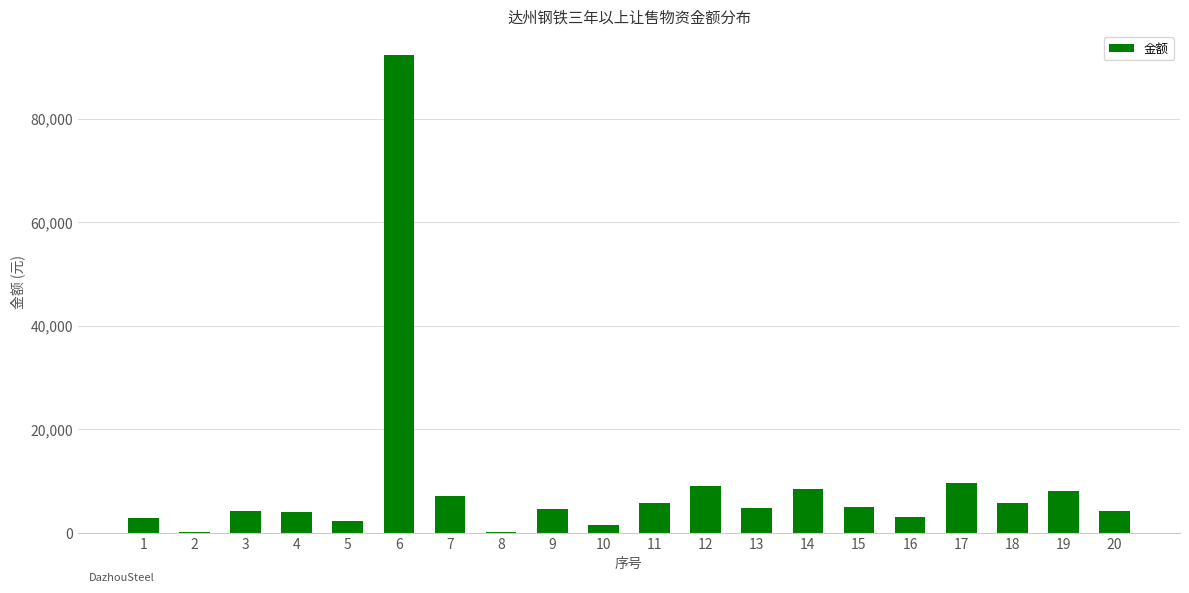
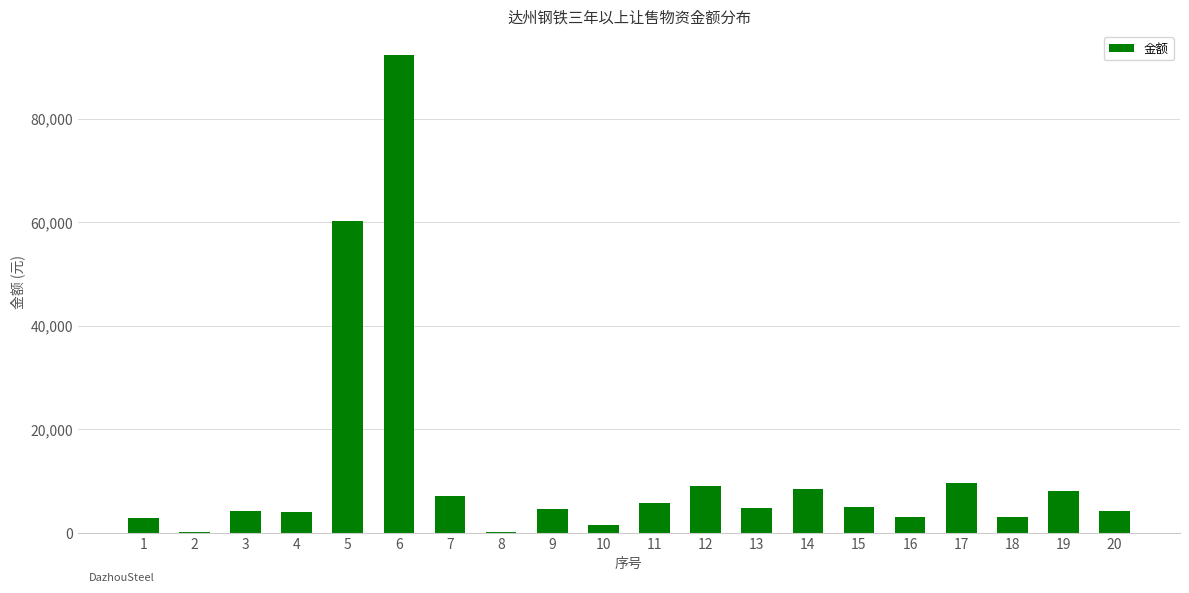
5: 2,000 -> 60,000
18: 6,000 -> 3,000
